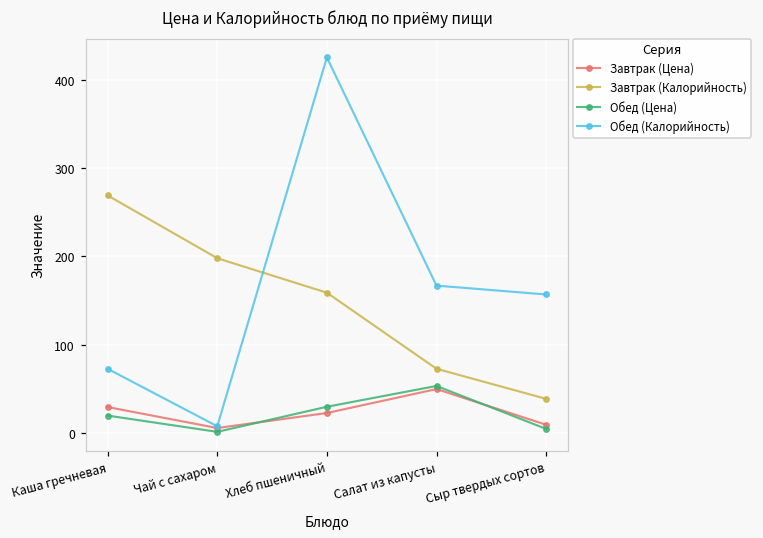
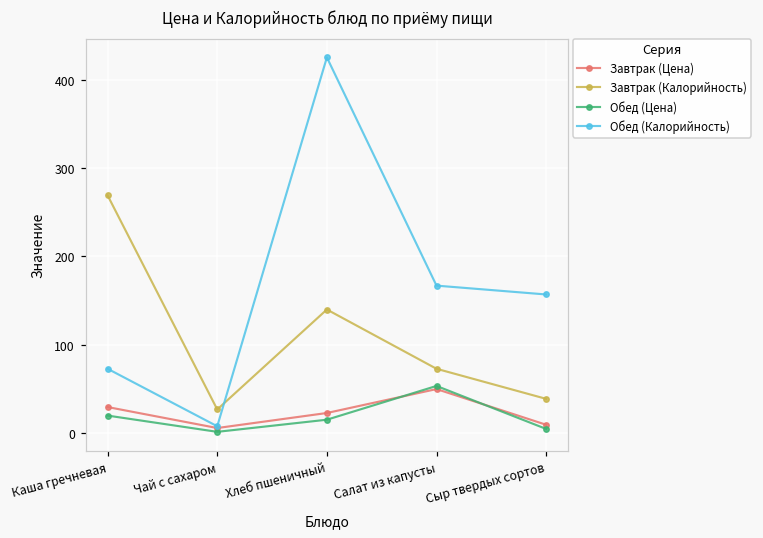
Завтрак (Калорийность), Чай с сахаром: 200 -> 30
Завтрак (Калорийность), Хлеб пшеничный: 160 -> 140
Обед (Цена), Хлеб пшеничный: 30 -> 20
